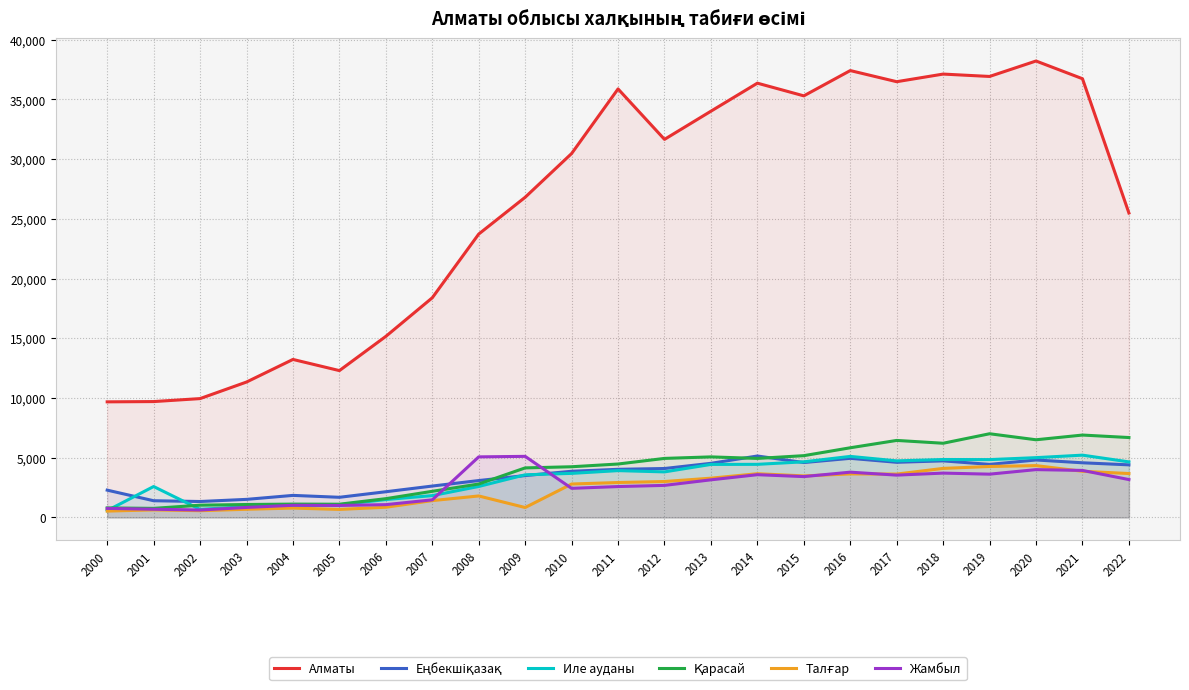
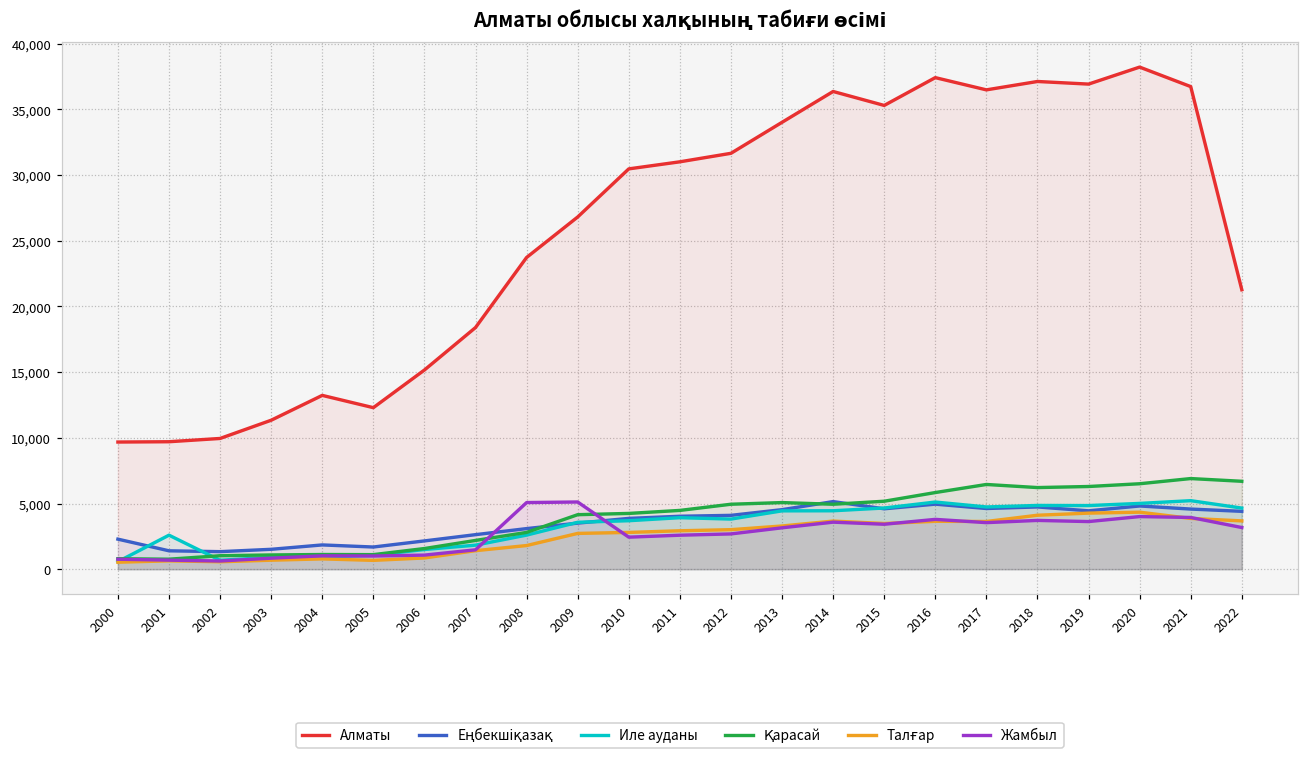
Талғар, 2009: 800 -> 2,700
Алматы, 2011: 35,900 -> 31,000
Қарасай, 2019: 7,000 -> 6,300
Алматы, 2022: 25,500 -> 21,300
